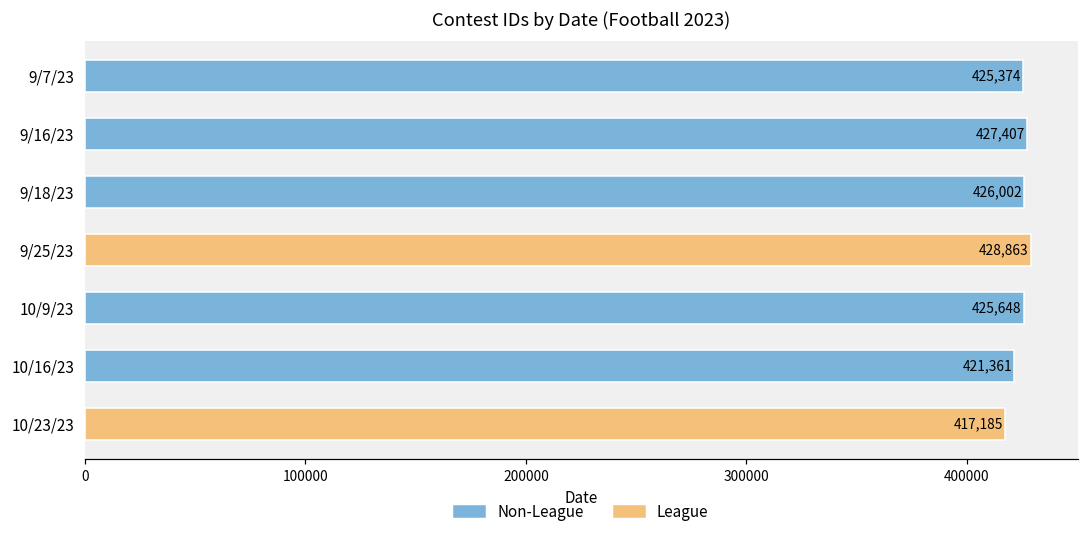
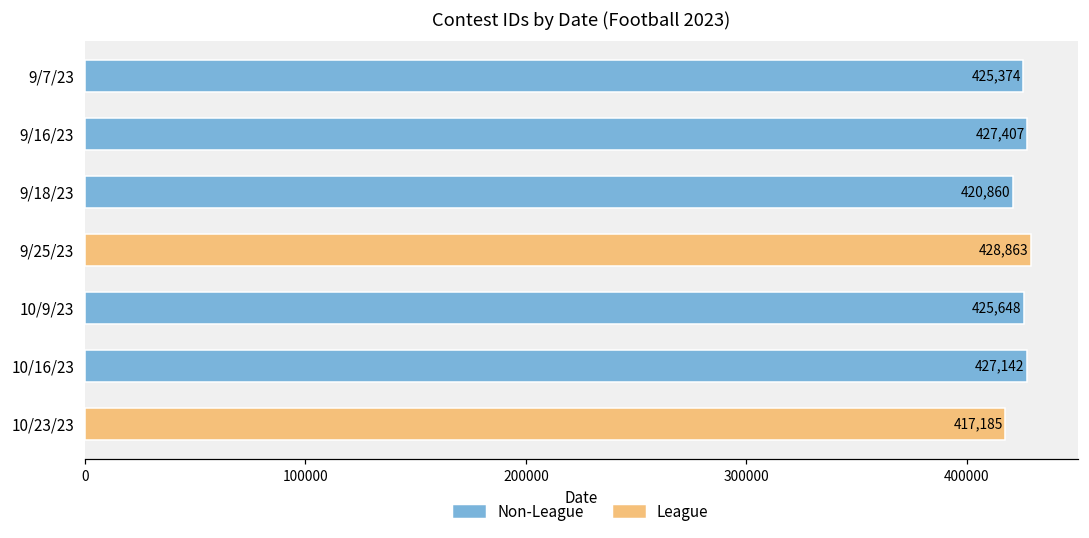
9/18/23: 426,002 -> 420,860
10/16/23: 421,361 -> 427,142
